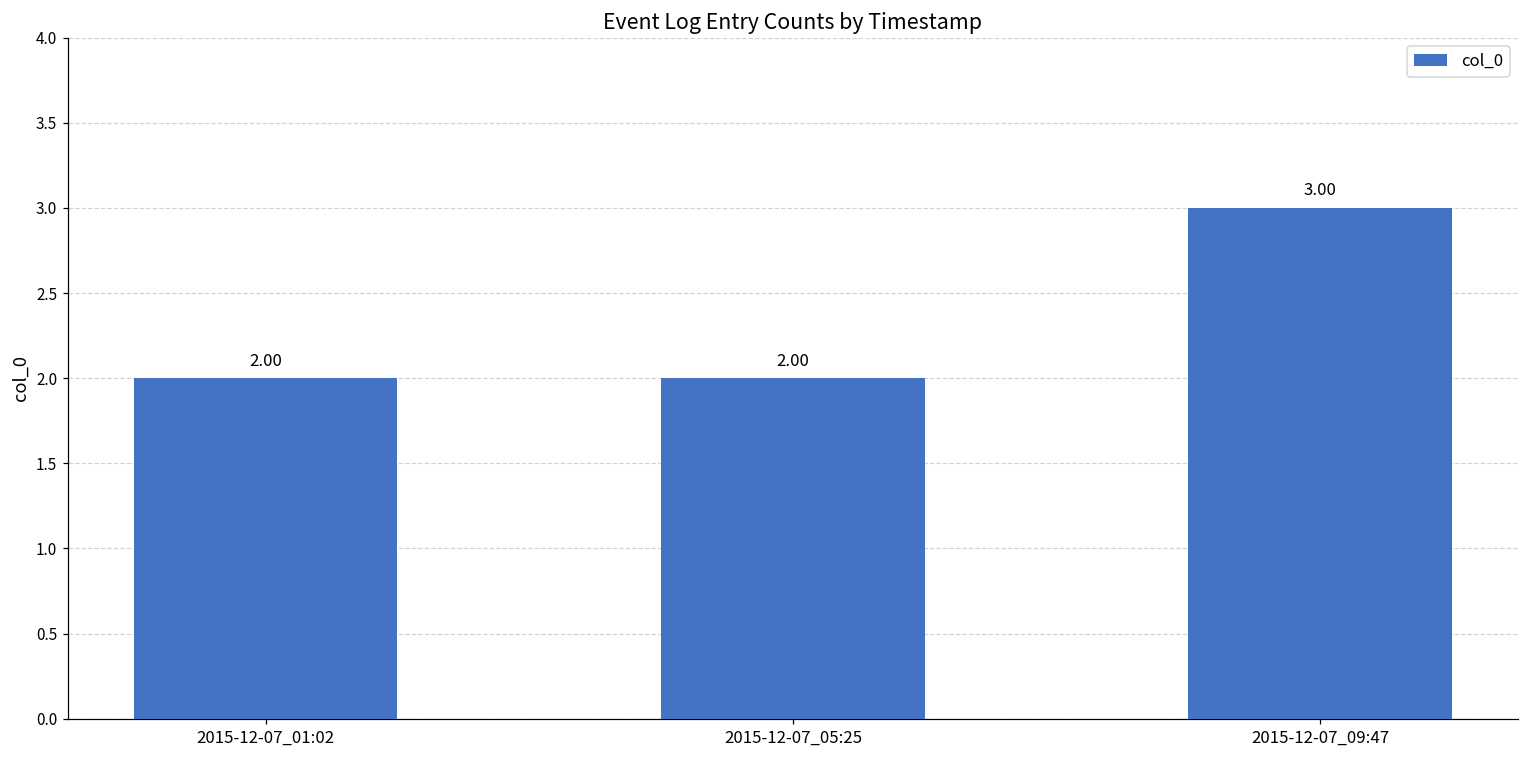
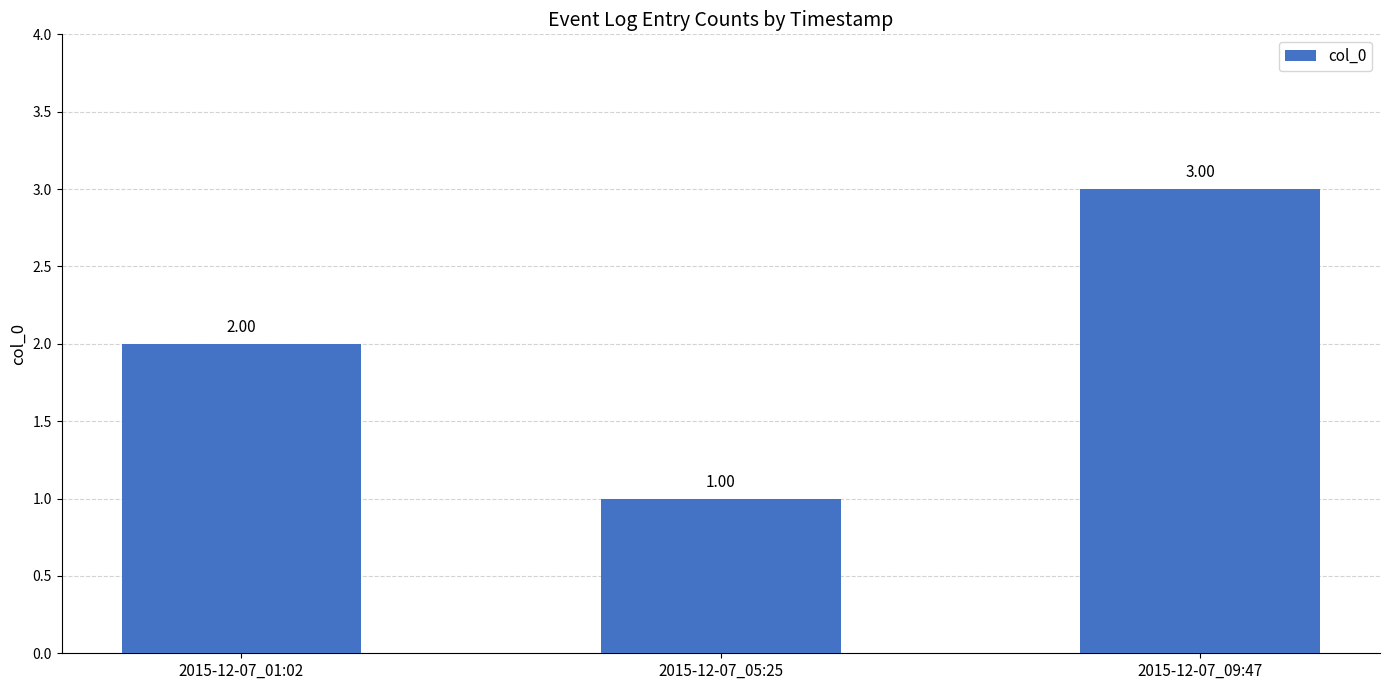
2015-12-07_05:25: 2.00 -> 1.00
